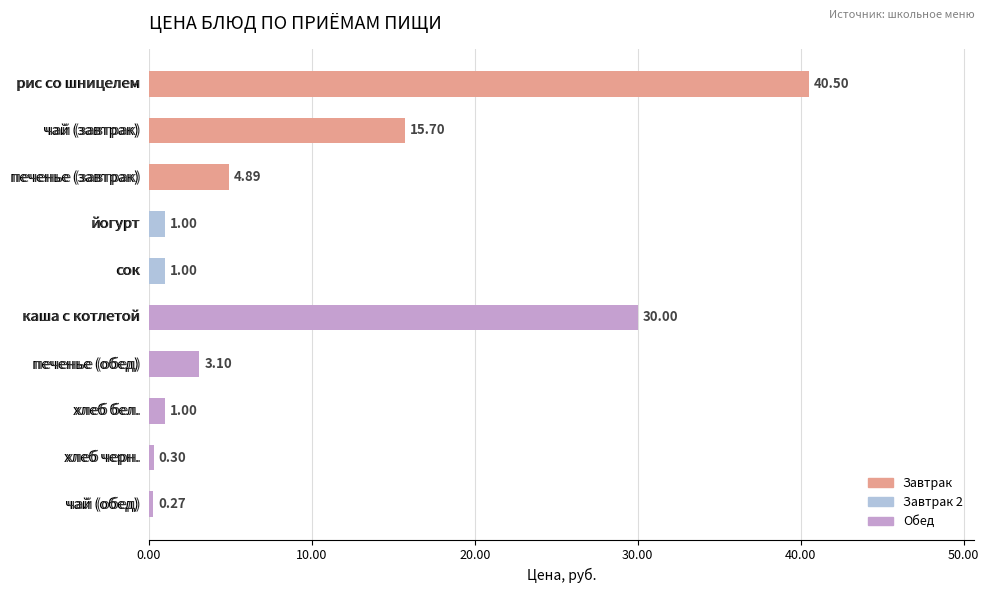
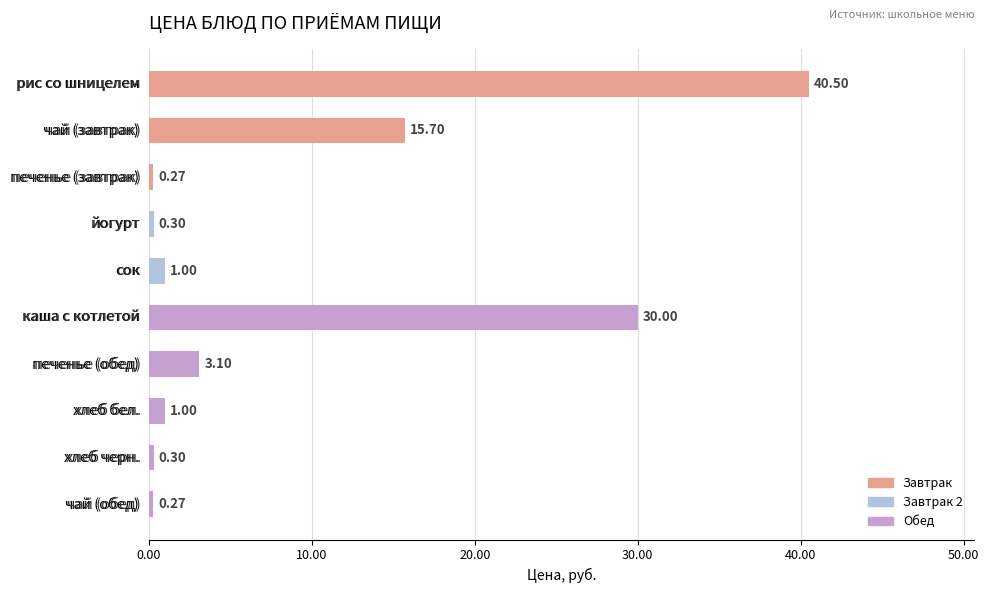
печенье (завтрак): 4.89 -> 0.27
йогурт: 1.00 -> 0.30
